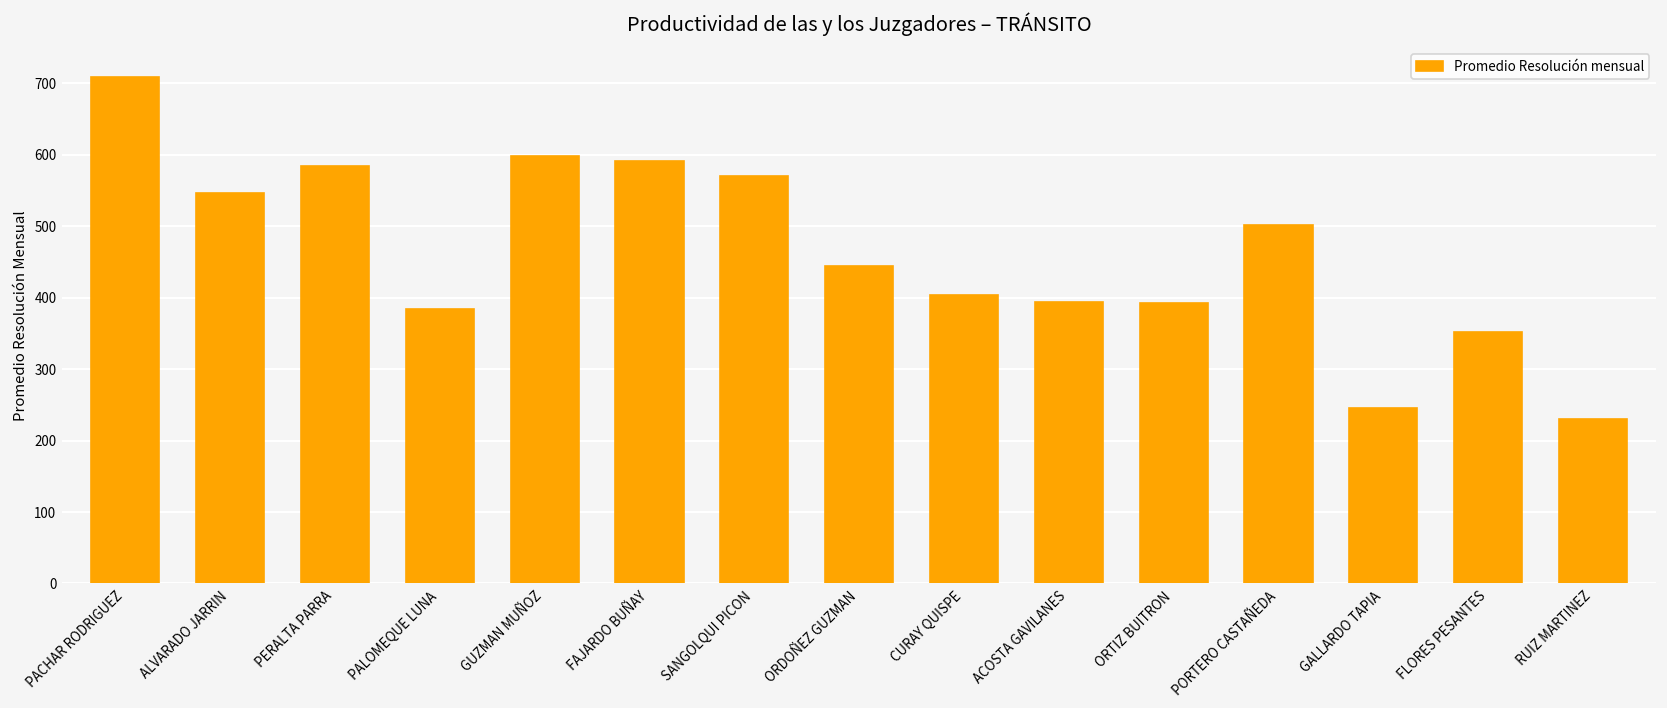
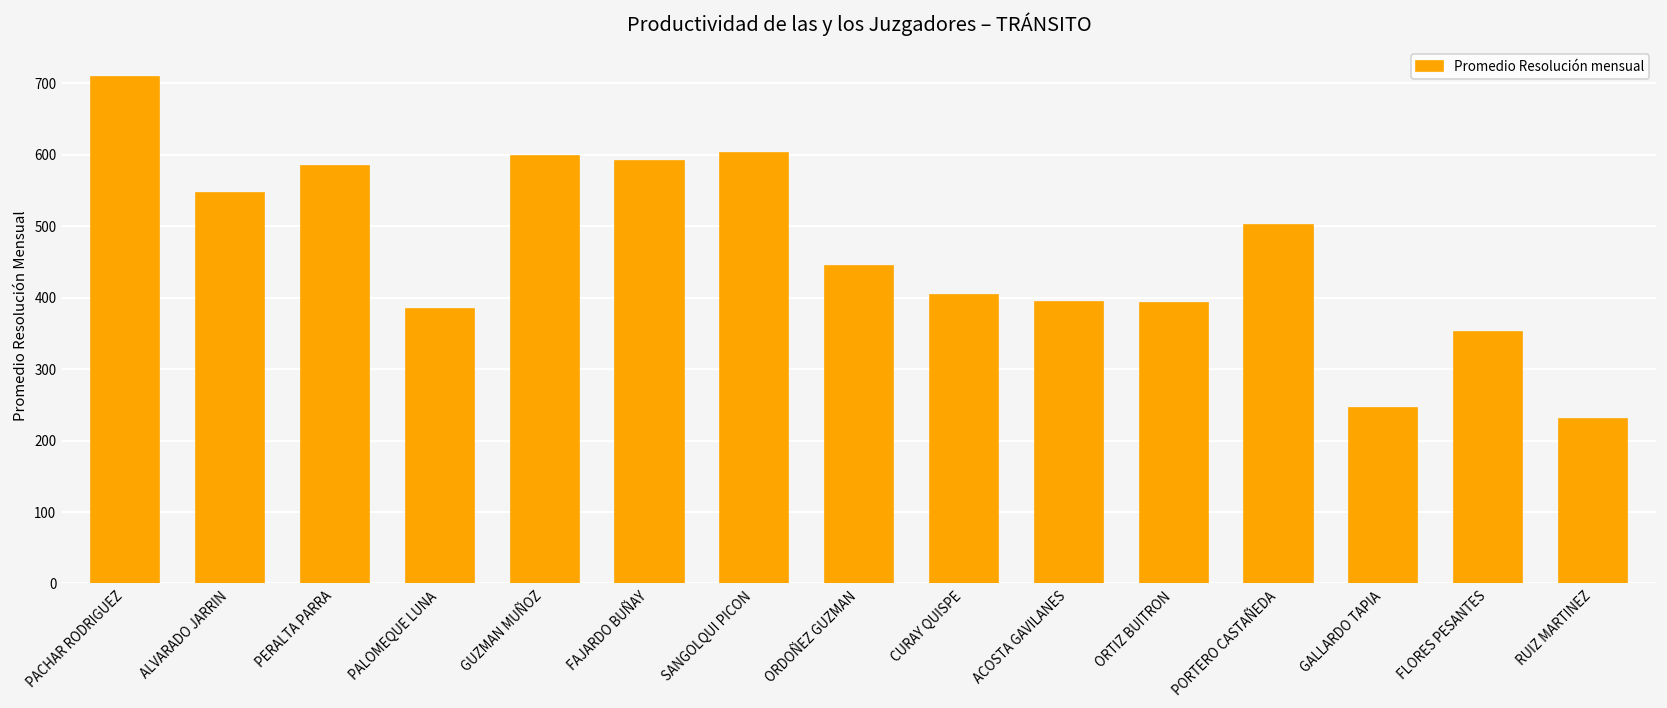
SANGOLQUI PICON: 570 -> 600
